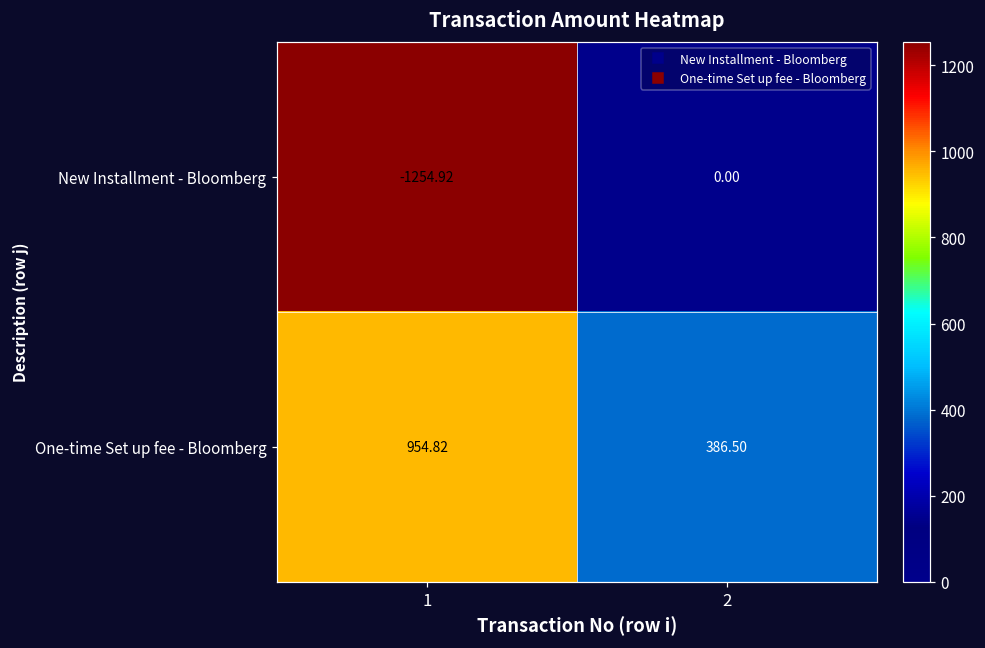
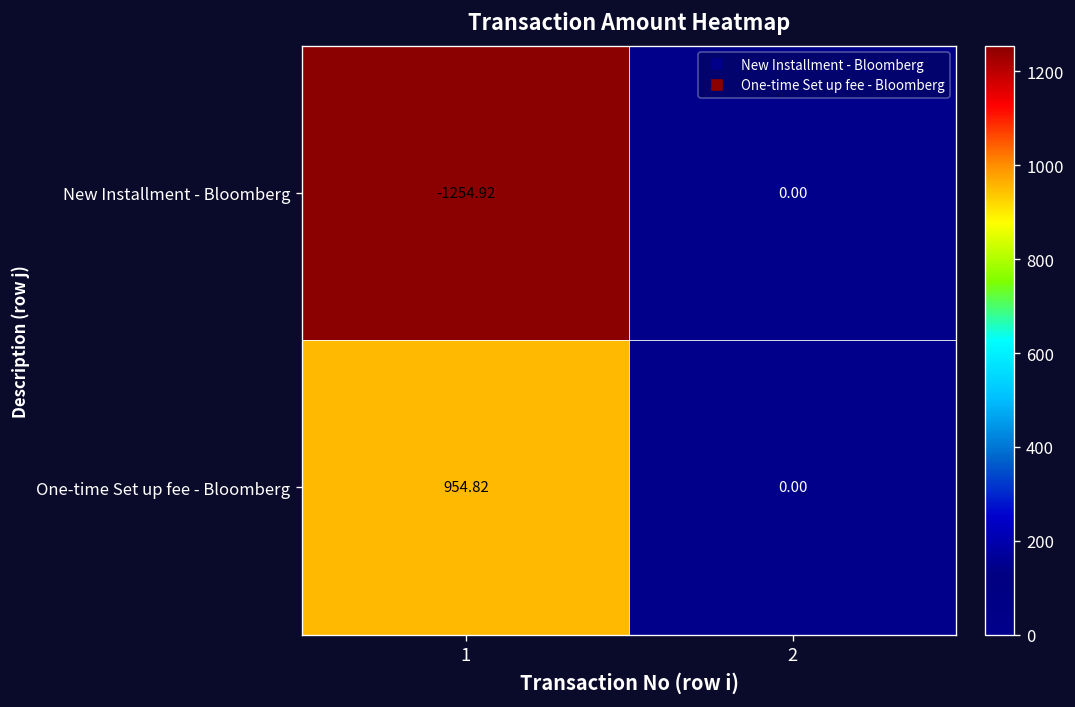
One-time Set up fee - Bloomberg, 2: 386.50 -> 0.00
